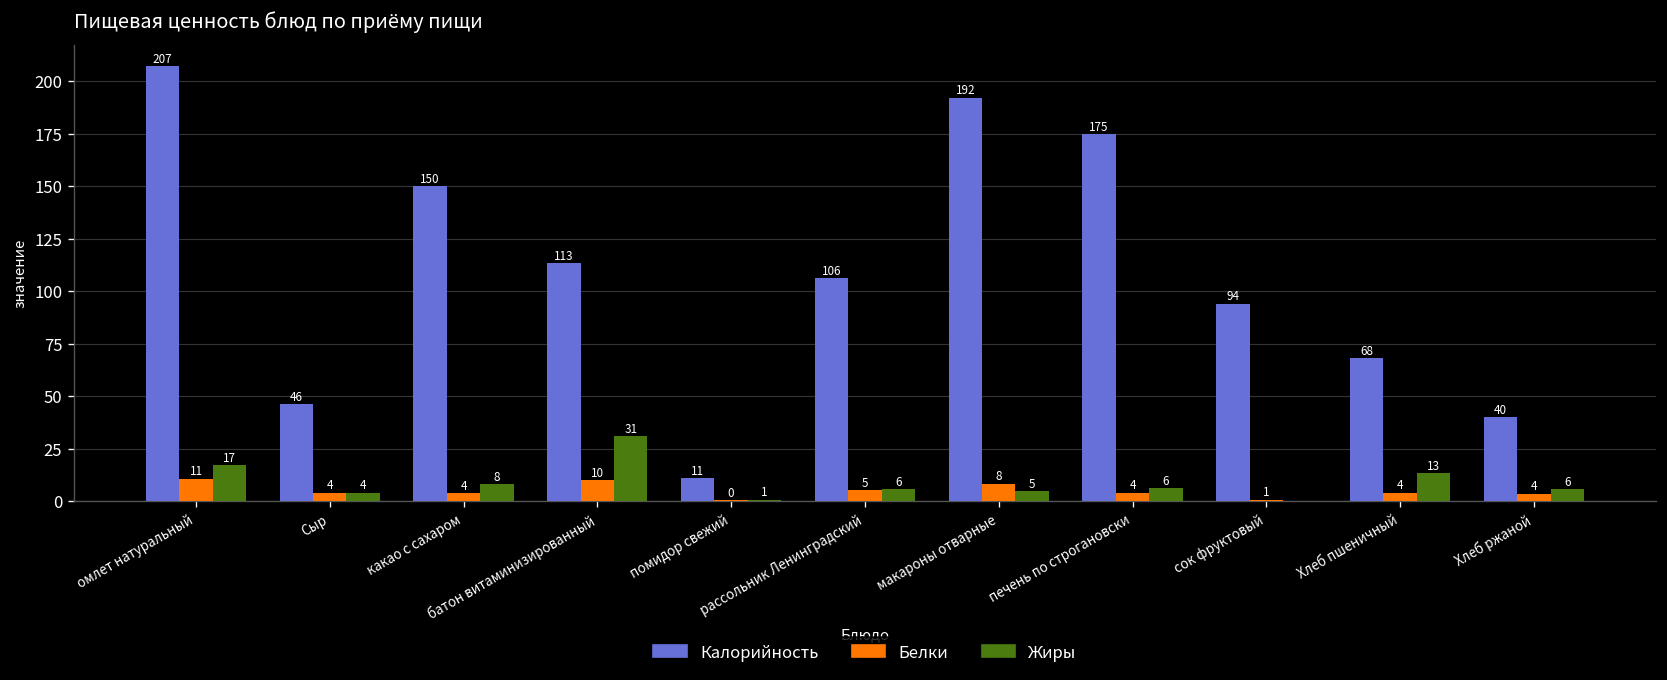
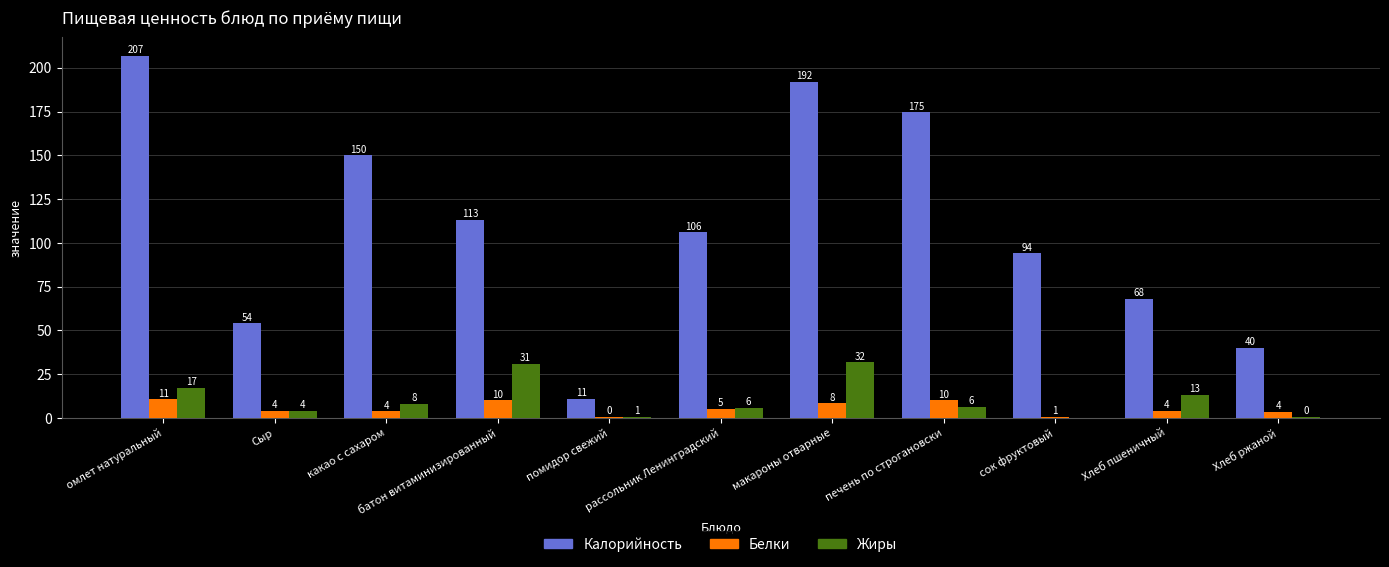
Калорийность, Сыр: 46 -> 54
Жиры, макароны отварные: 5 -> 32
Белки, печень по строгановски: 4 -> 10
Жиры, Хлеб ржаной: 6 -> 0
